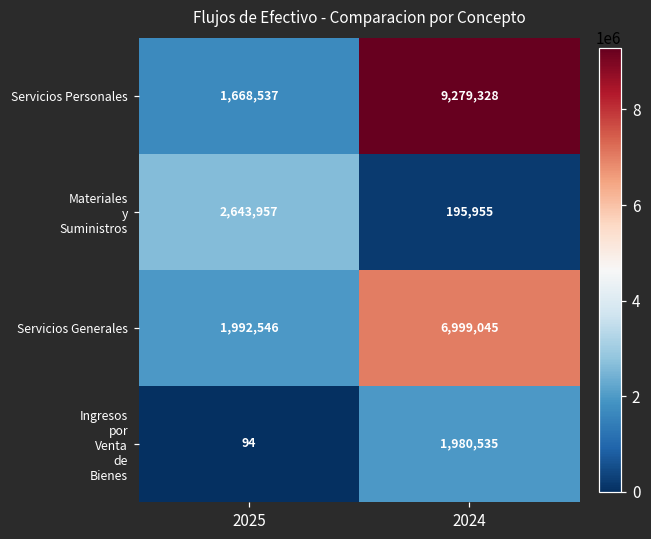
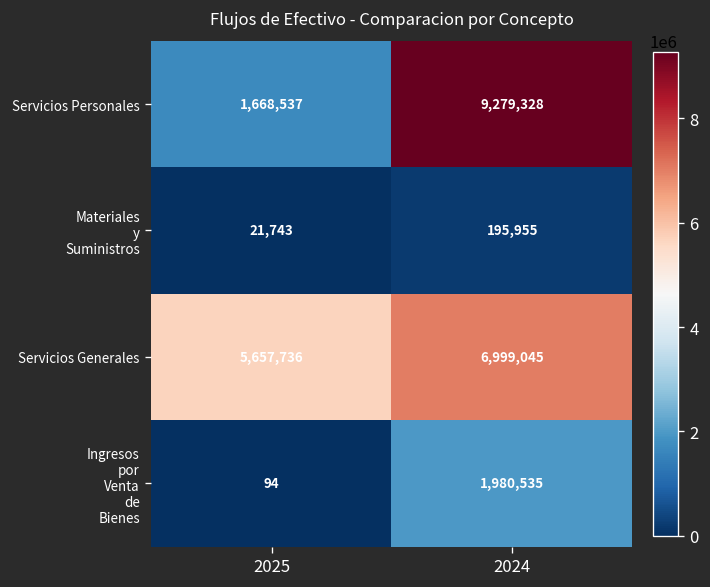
Materiales y Suministros, 2025: 2,643,957 -> 21,743
Servicios Generales, 2025: 1,992,546 -> 5,657,736
